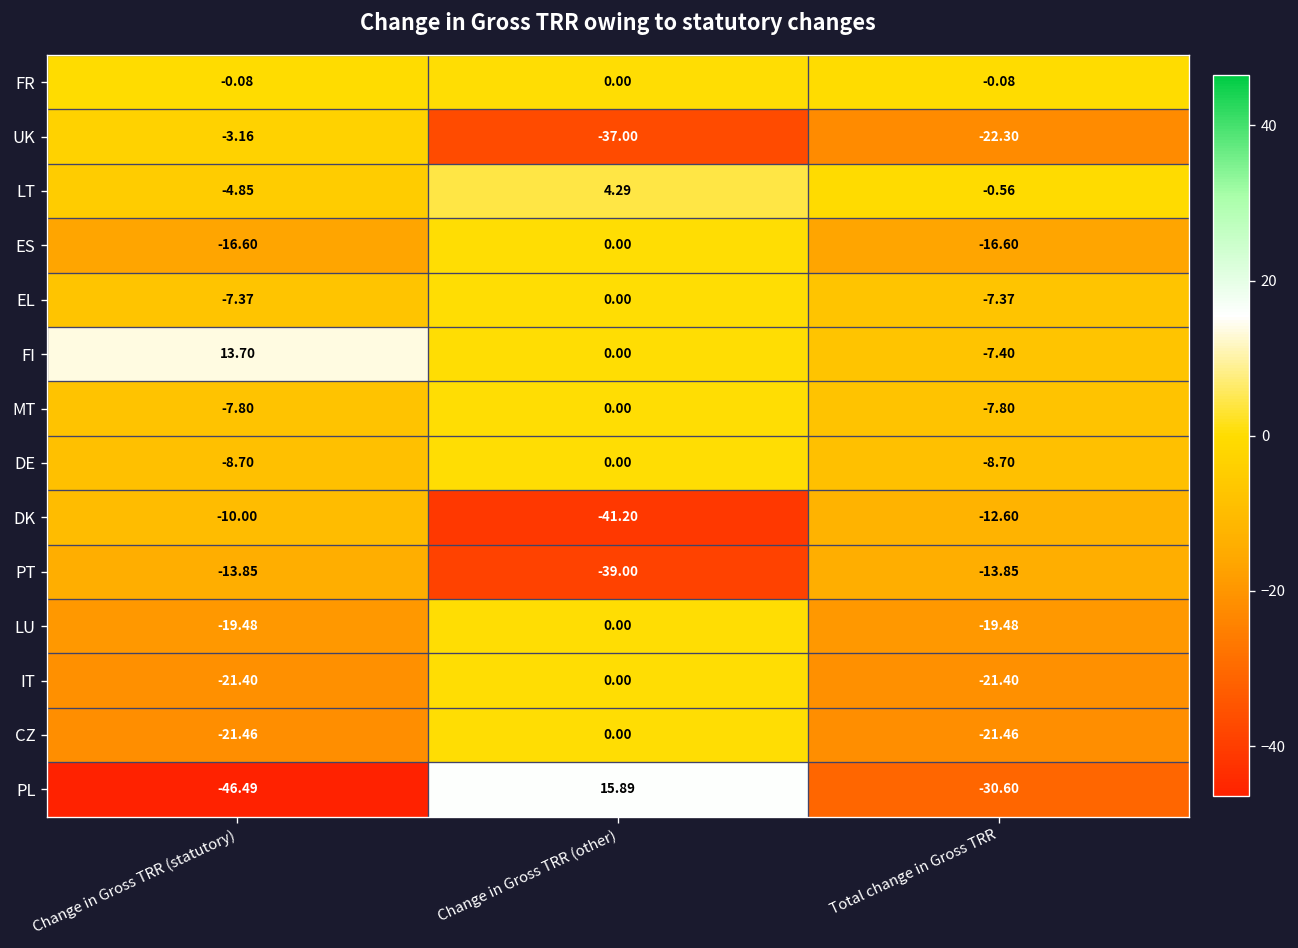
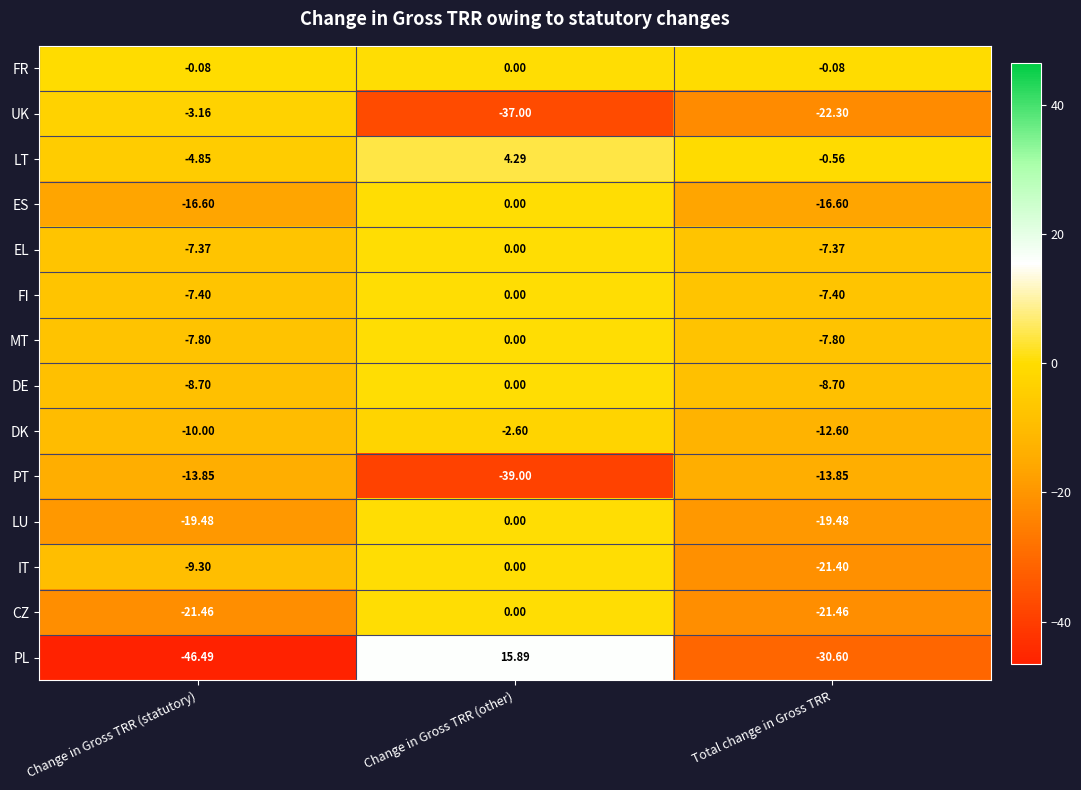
FI, Change in Gross TRR (statutory): 13.70 -> -7.40
DK, Change in Gross TRR (other): -41.20 -> -2.60
IT, Change in Gross TRR (statutory): -21.40 -> -9.30
